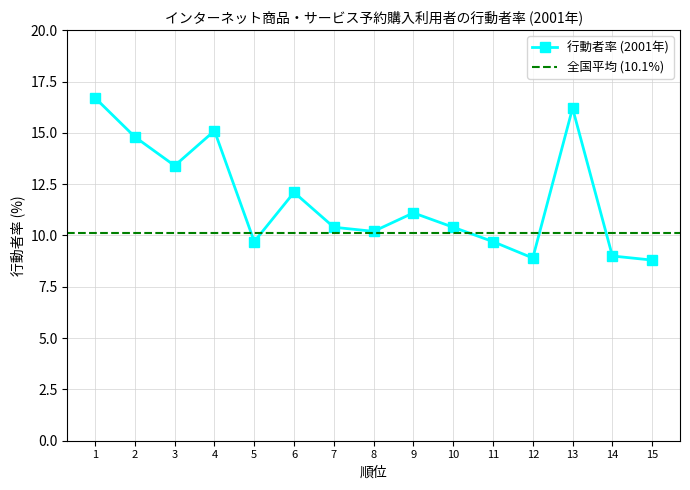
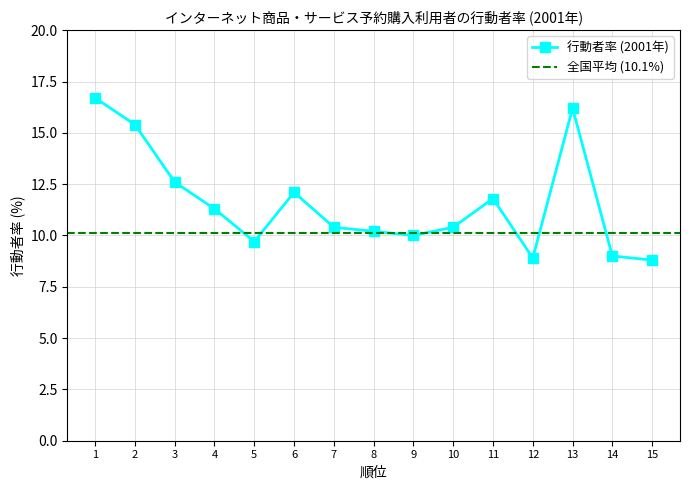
2: 14.8 -> 15.4
3: 13.4 -> 12.6
4: 15.1 -> 11.3
9: 11.1 -> 10.0
11: 9.7 -> 11.8
